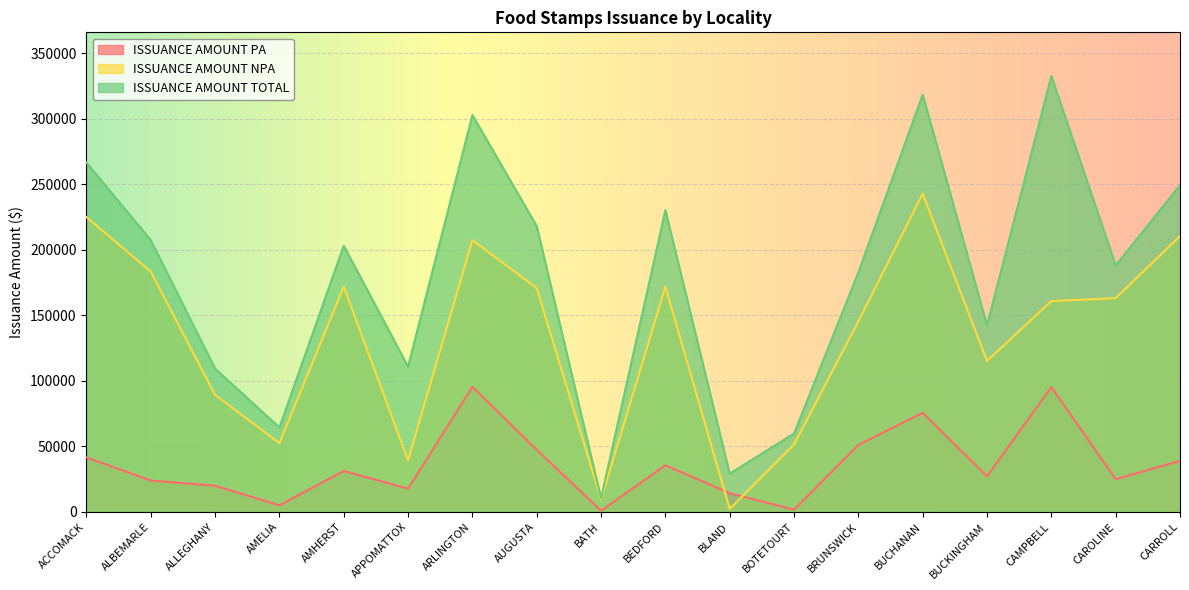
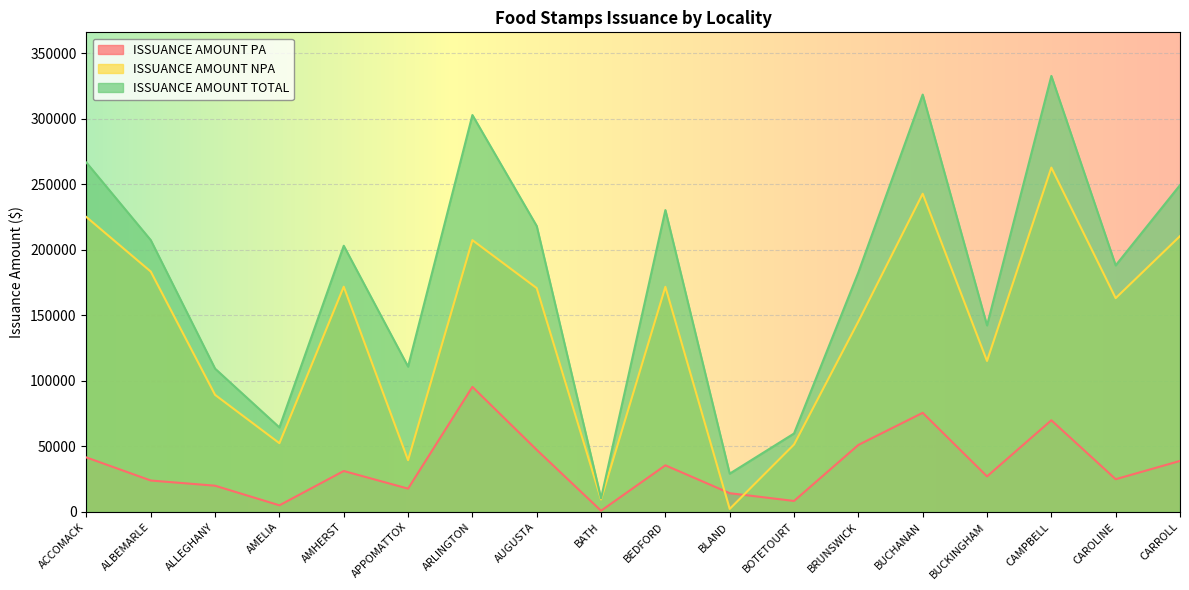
ISSUANCE AMOUNT PA, BOTETOURT: 2000 -> 8000
ISSUANCE AMOUNT PA, CAMPBELL: 95000 -> 70000
ISSUANCE AMOUNT NPA, CAMPBELL: 161000 -> 263000
